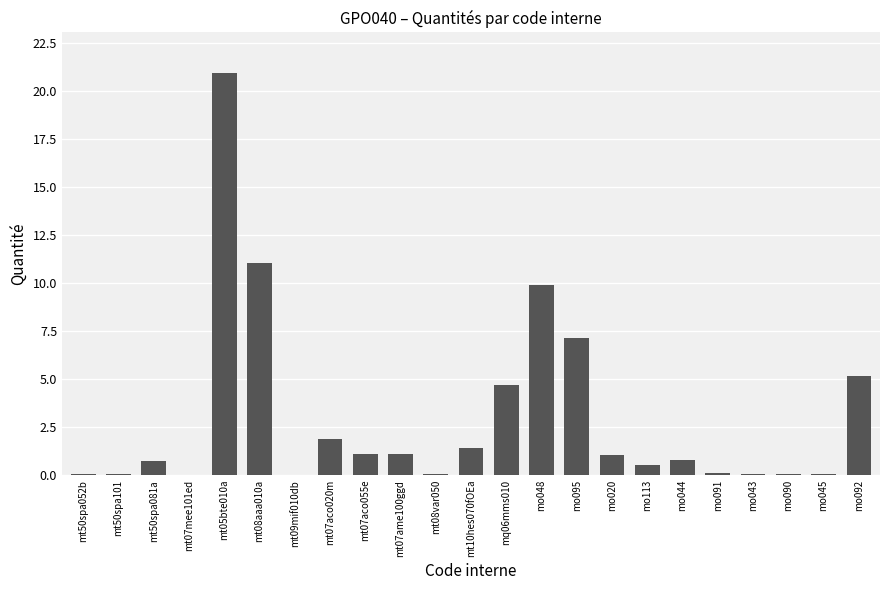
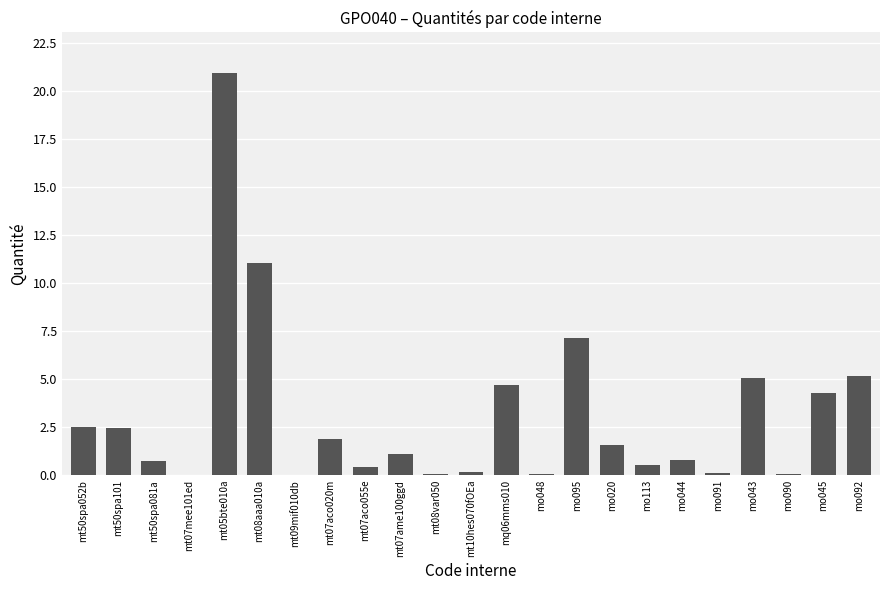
mt50spa052b: 0.0 -> 2.5
mt50spa101: 0.0 -> 2.4
mt07aco055e: 1.1 -> 0.4
mt10hes070fOEa: 1.4 -> 0.1
mo048: 9.9 -> 0.1
mo020: 1.0 -> 1.6
mo043: 0.0 -> 5.1
mo045: 0.0 -> 4.3
